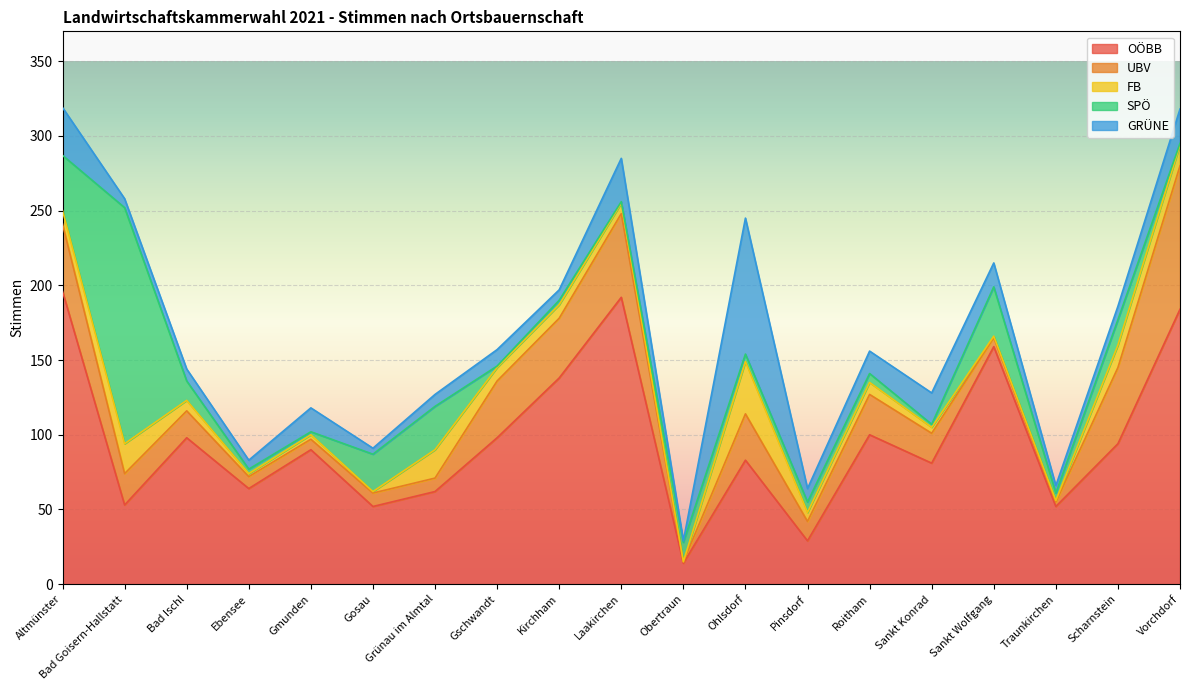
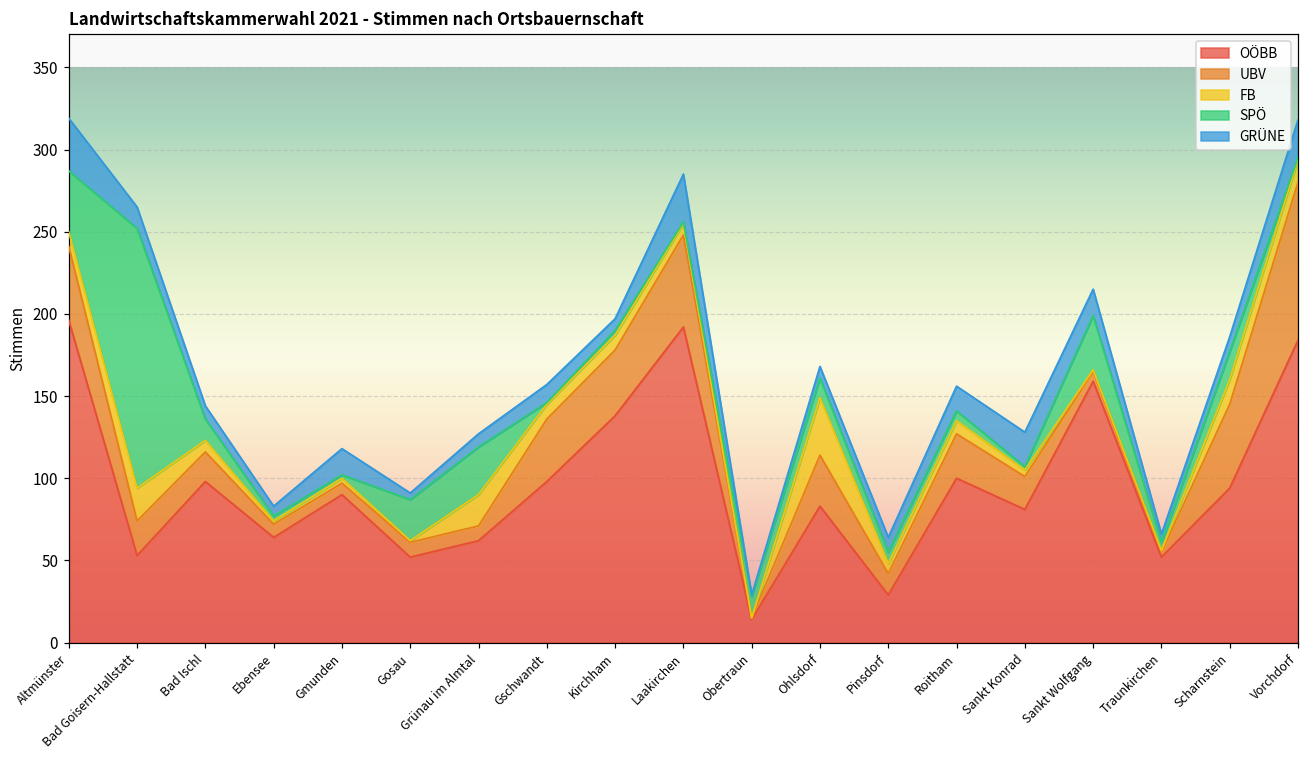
GRÜNE, Bad Goisern-Hallstatt: 6 -> 13
SPÖ, Ohlsdorf: 5 -> 12
GRÜNE, Ohlsdorf: 91 -> 7
